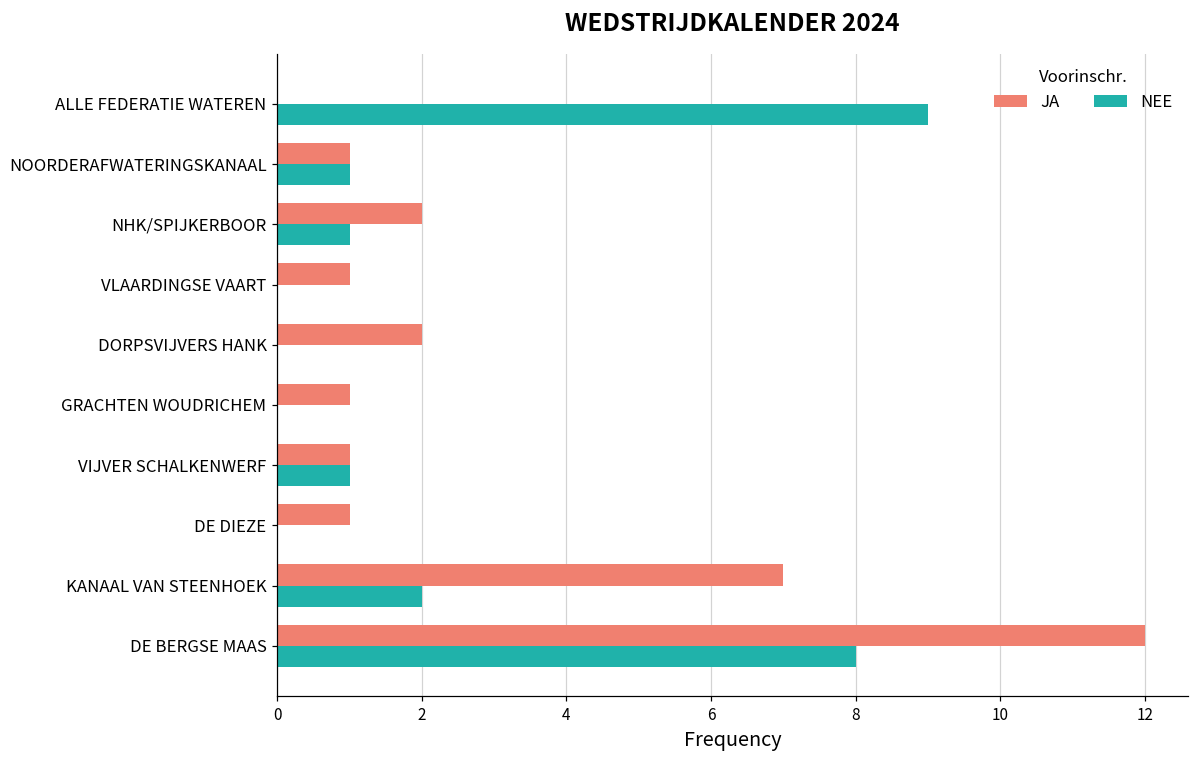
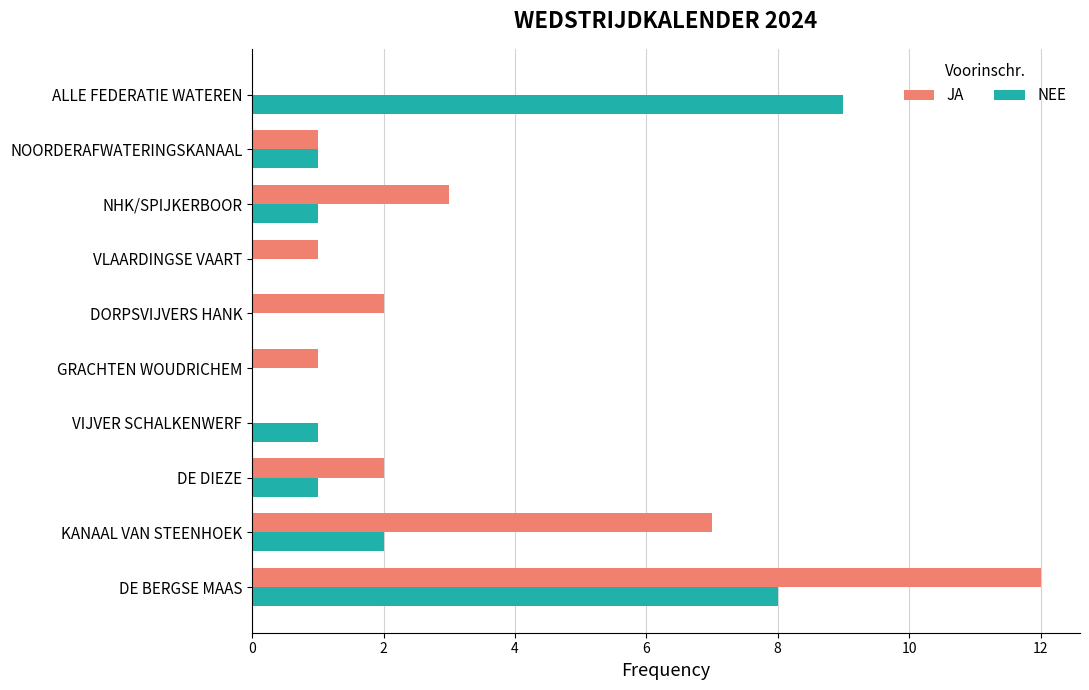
JA, NHK/SPIJKERBOOR: 2 -> 3
JA, VIJVER SCHALKENWERF: 1 -> 0
JA, DE DIEZE: 1 -> 2
NEE, DE DIEZE: 0 -> 1
